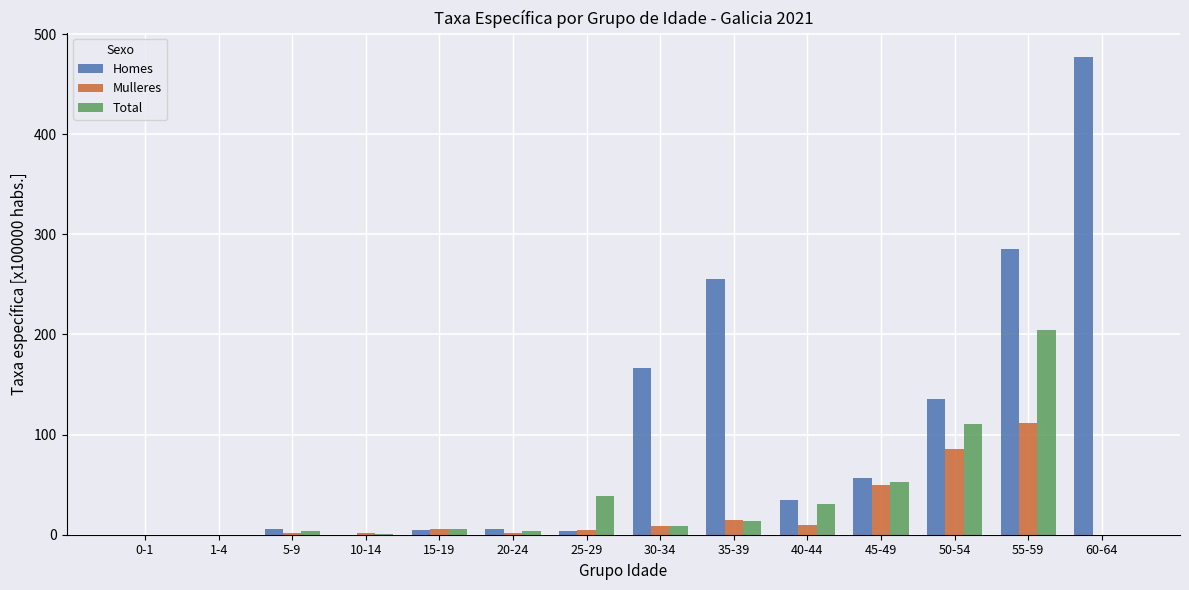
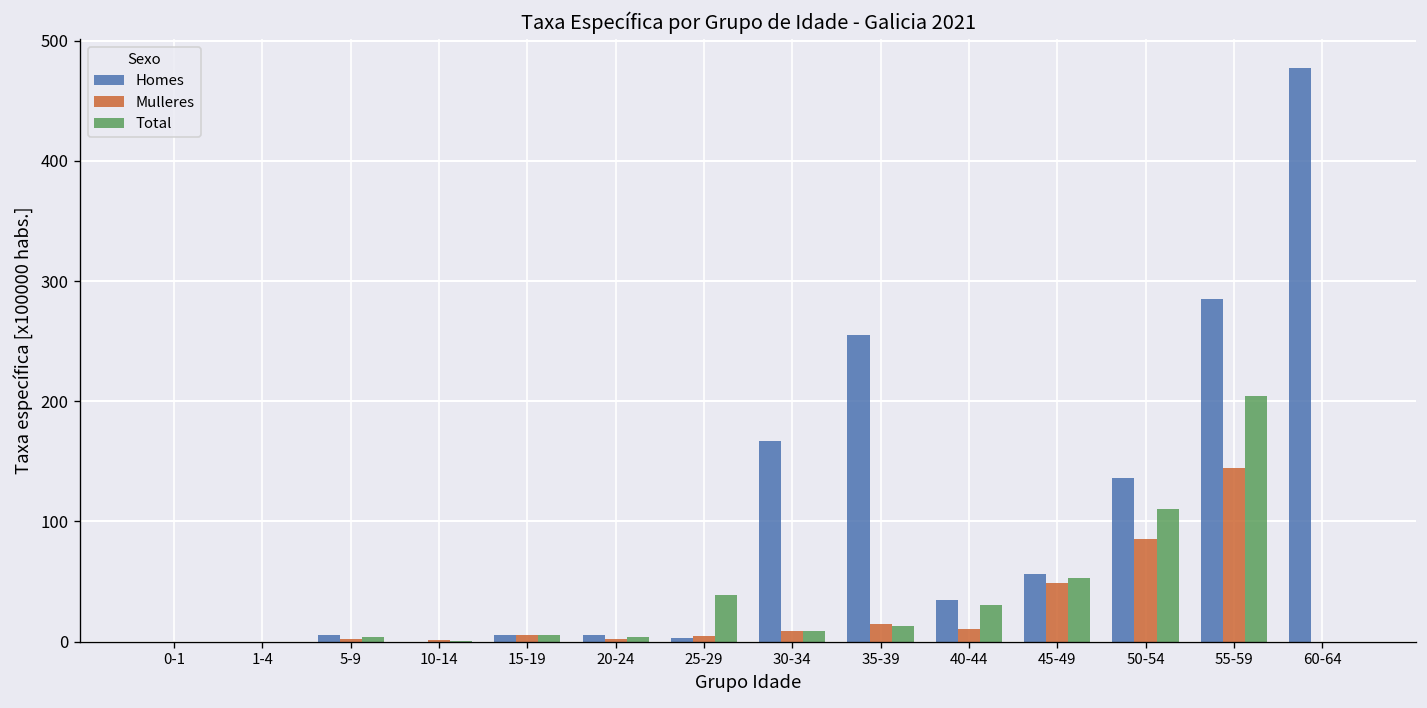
Mulleres, 55-59: 111 -> 145
